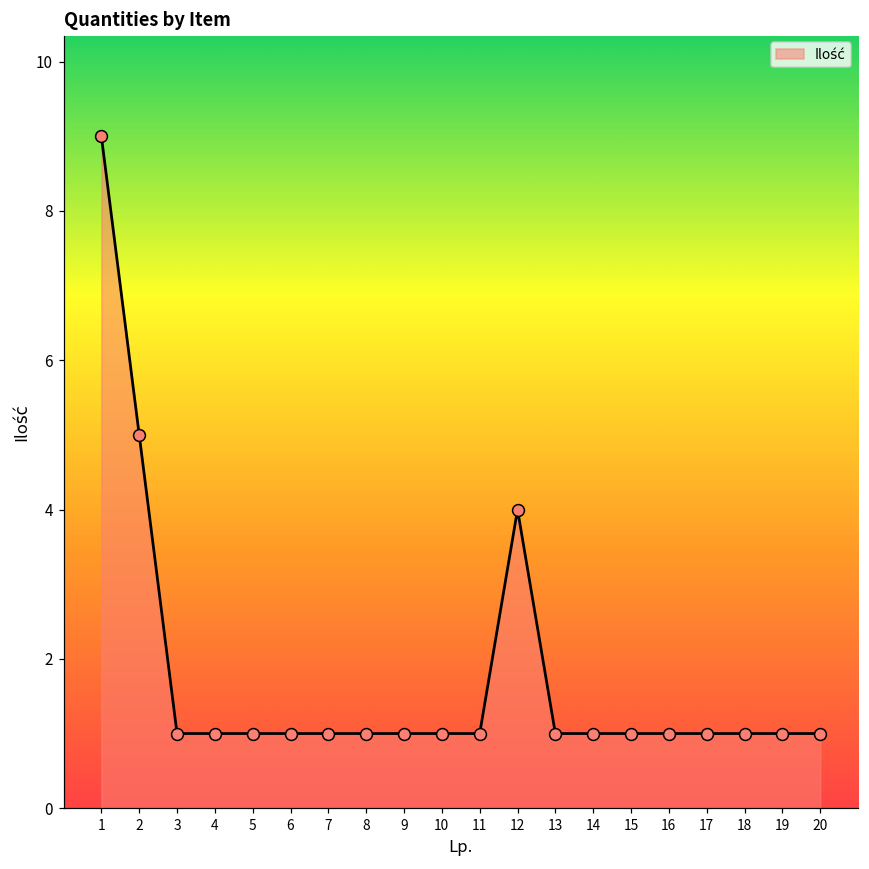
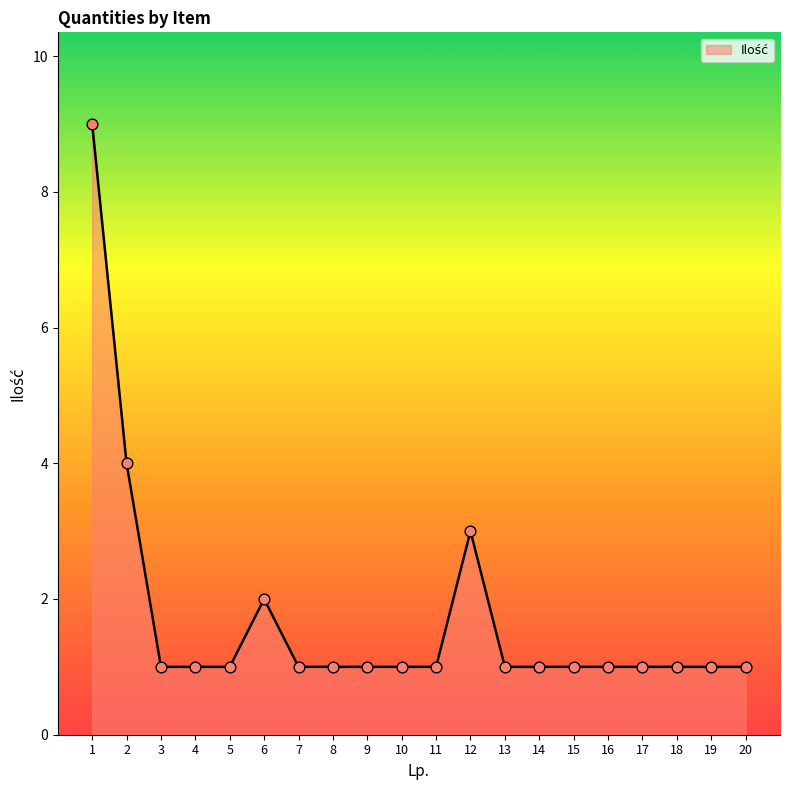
2: 5 -> 4
6: 1 -> 2
12: 4 -> 3
